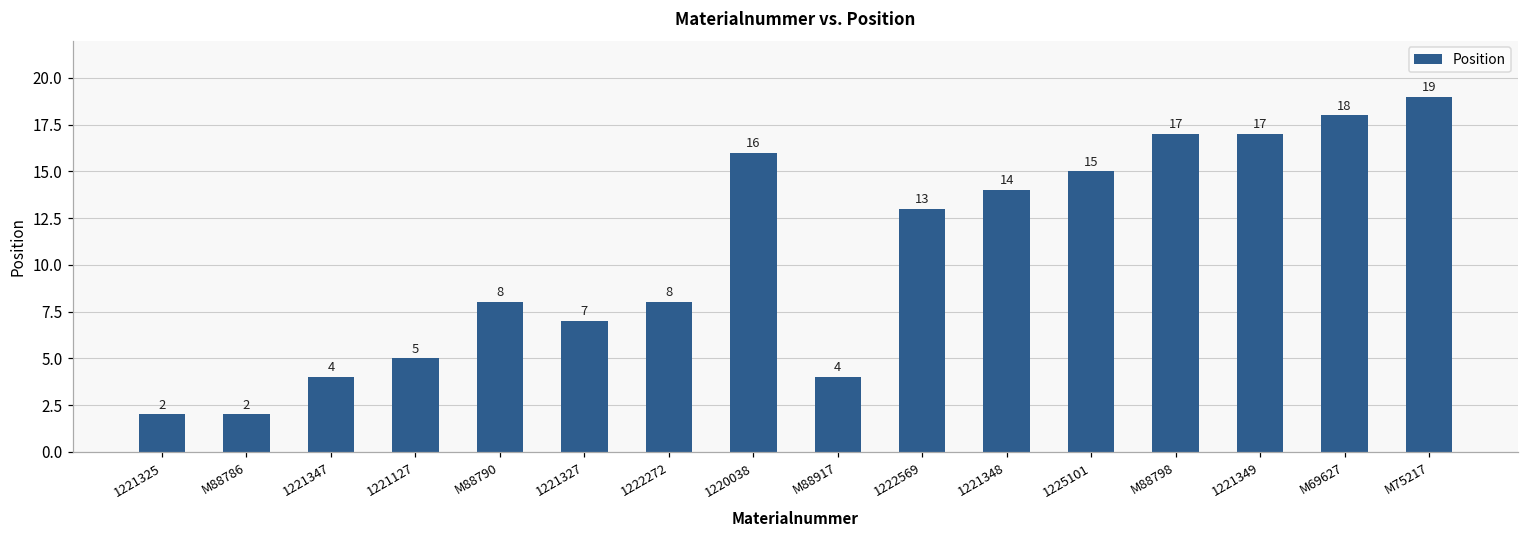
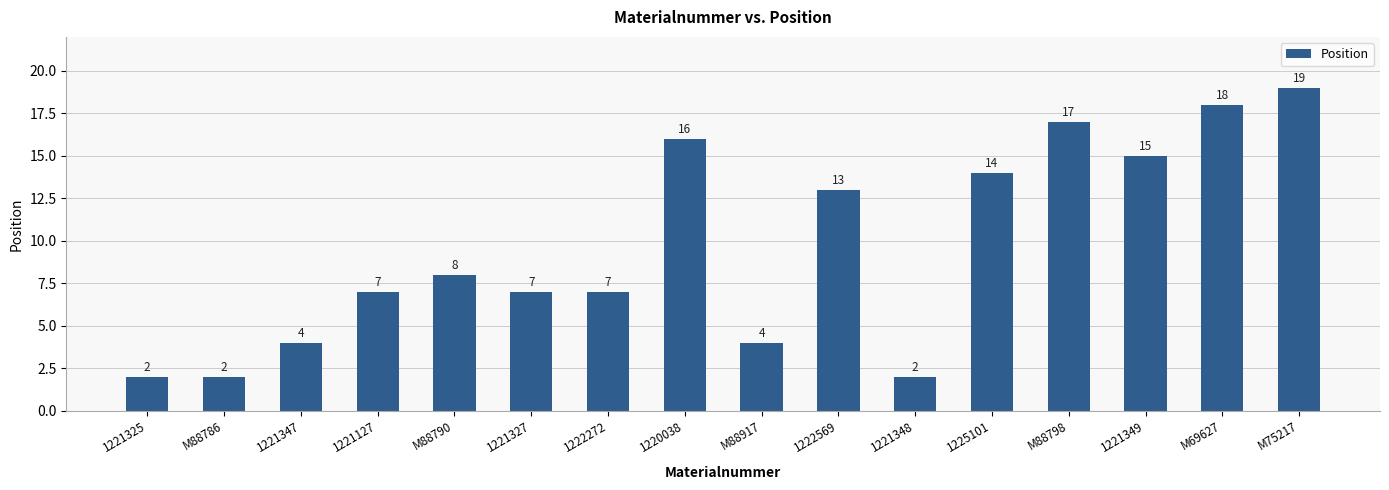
1221127: 5 -> 7
1222272: 8 -> 7
1221348: 14 -> 2
1225101: 15 -> 14
1221349: 17 -> 15
